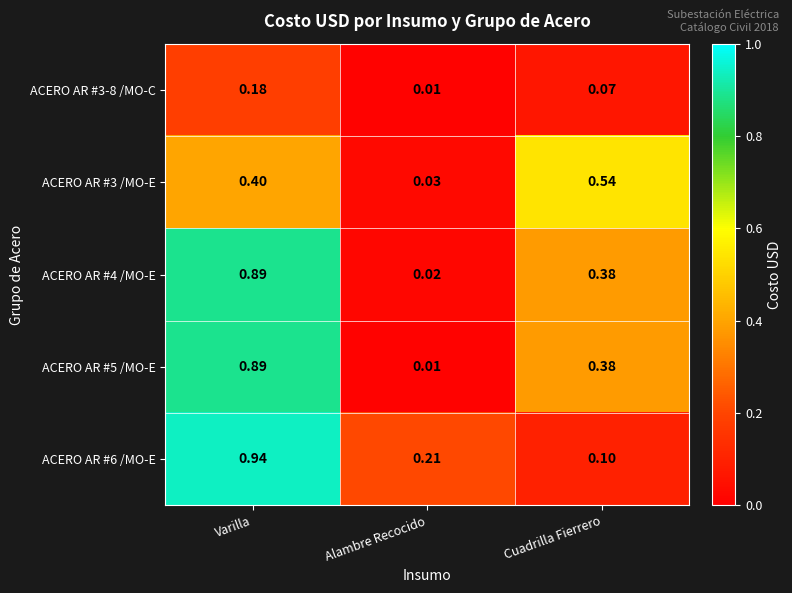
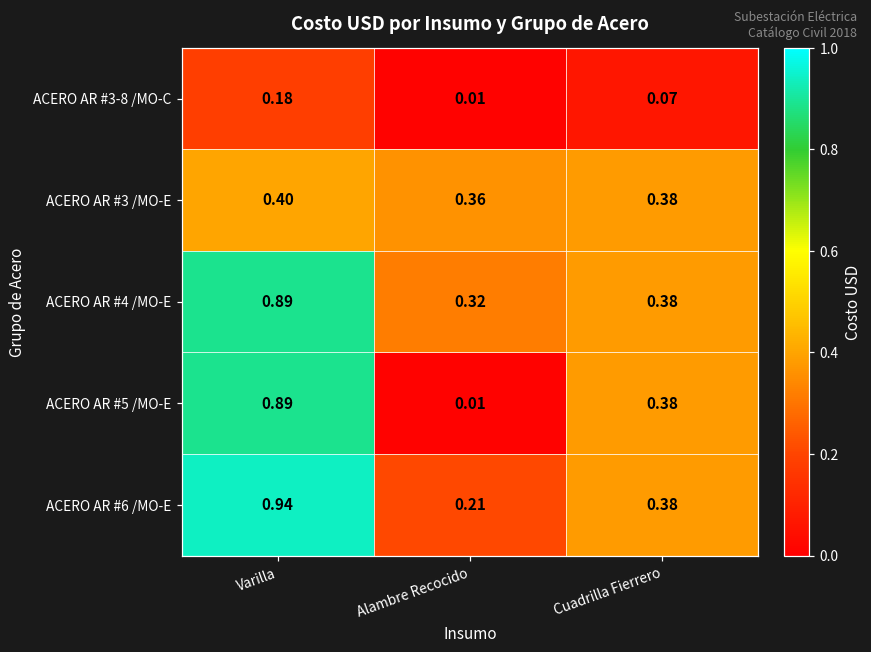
ACERO AR #3 /MO-E, Alambre Recocido: 0.03 -> 0.36
ACERO AR #3 /MO-E, Cuadrilla Fierrero: 0.54 -> 0.38
ACERO AR #4 /MO-E, Alambre Recocido: 0.02 -> 0.32
ACERO AR #6 /MO-E, Cuadrilla Fierrero: 0.10 -> 0.38
